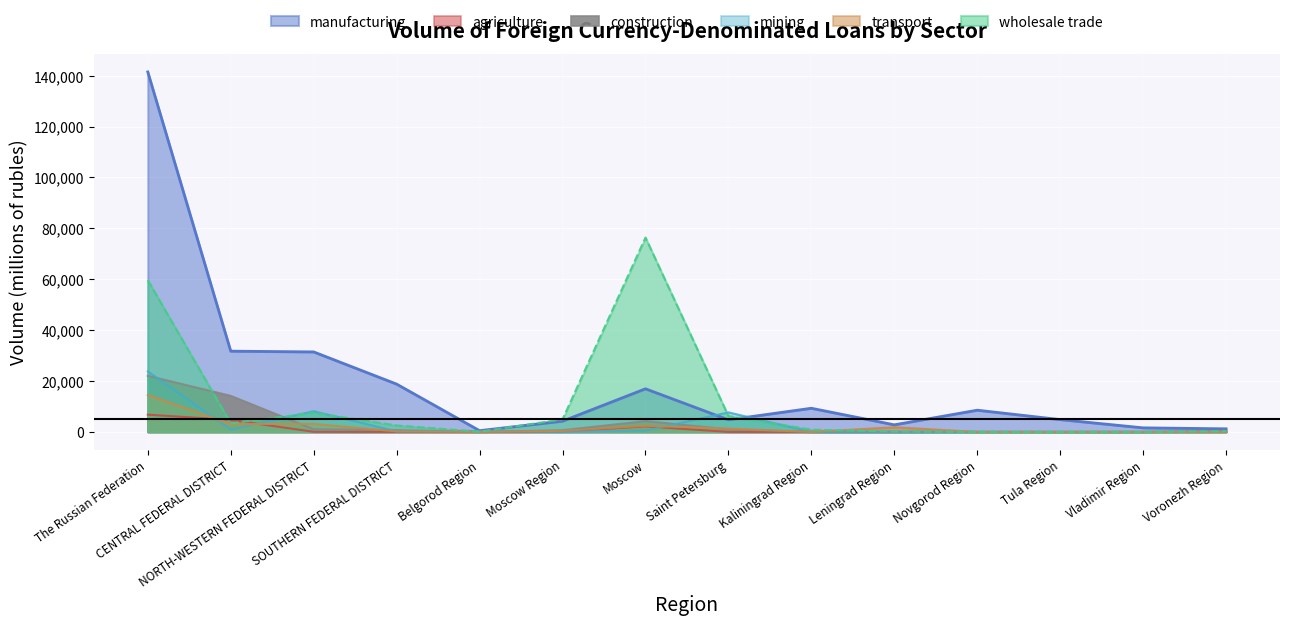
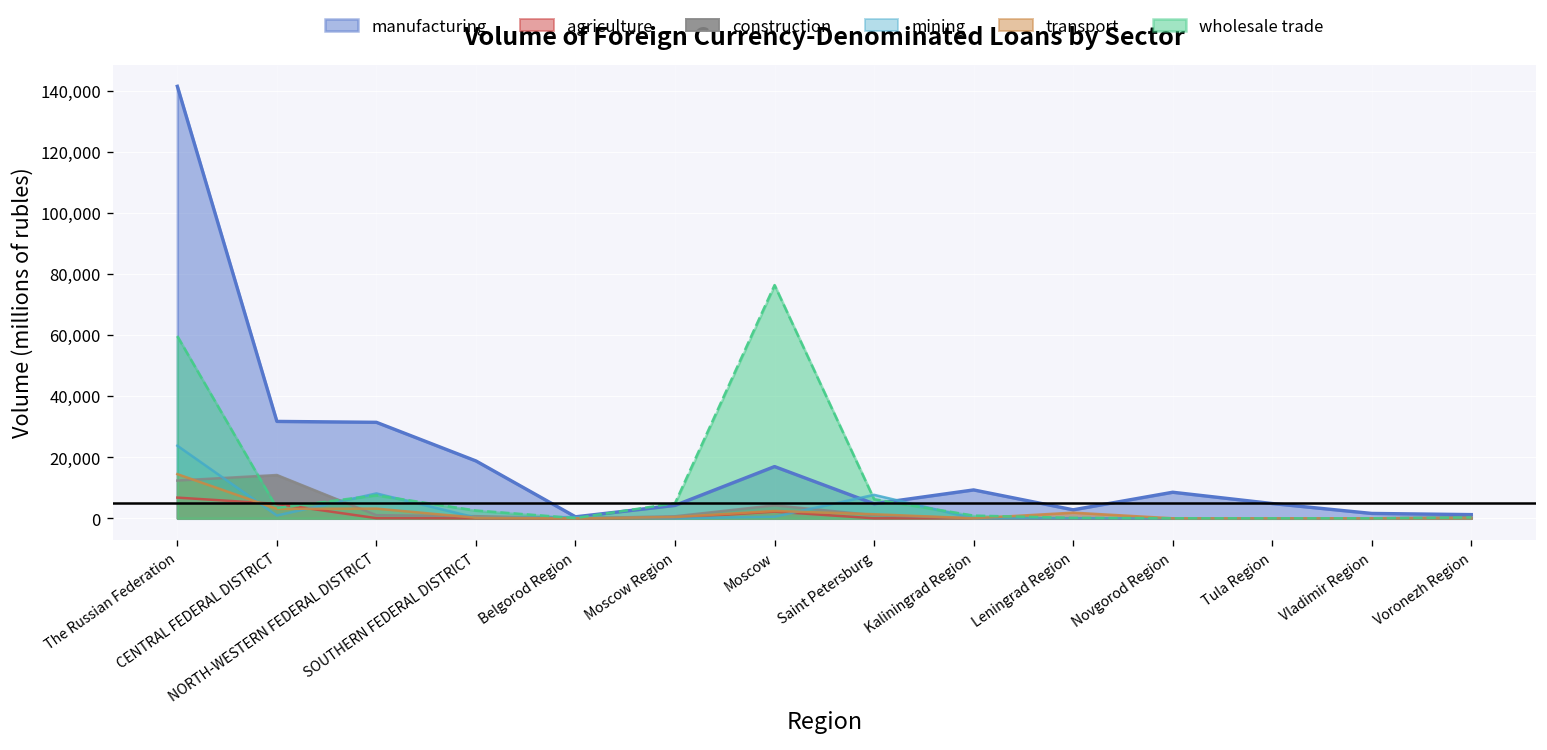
construction, The Russian Federation: 22,000 -> 12,000
